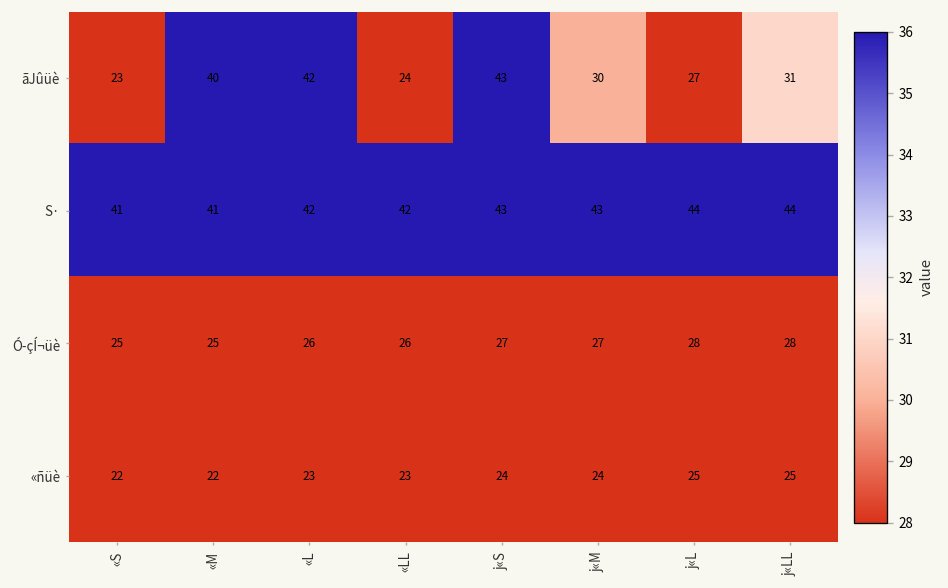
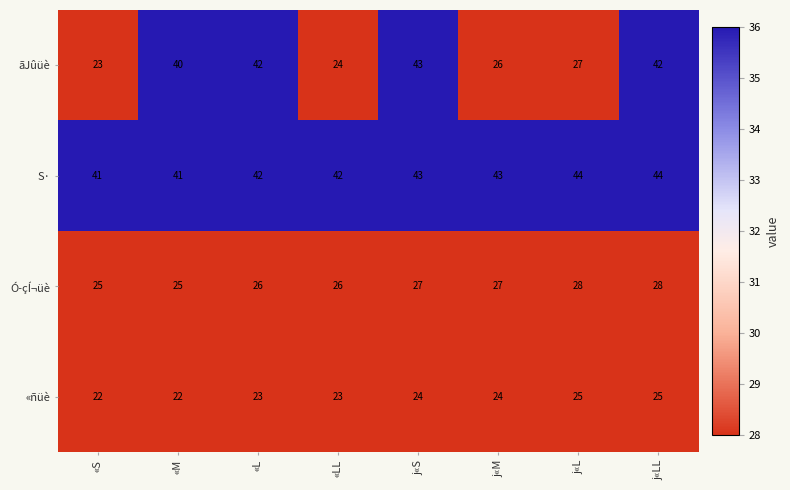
ãJûüè, j«M: 30 -> 26
ãJûüè, j«LL: 31 -> 42
